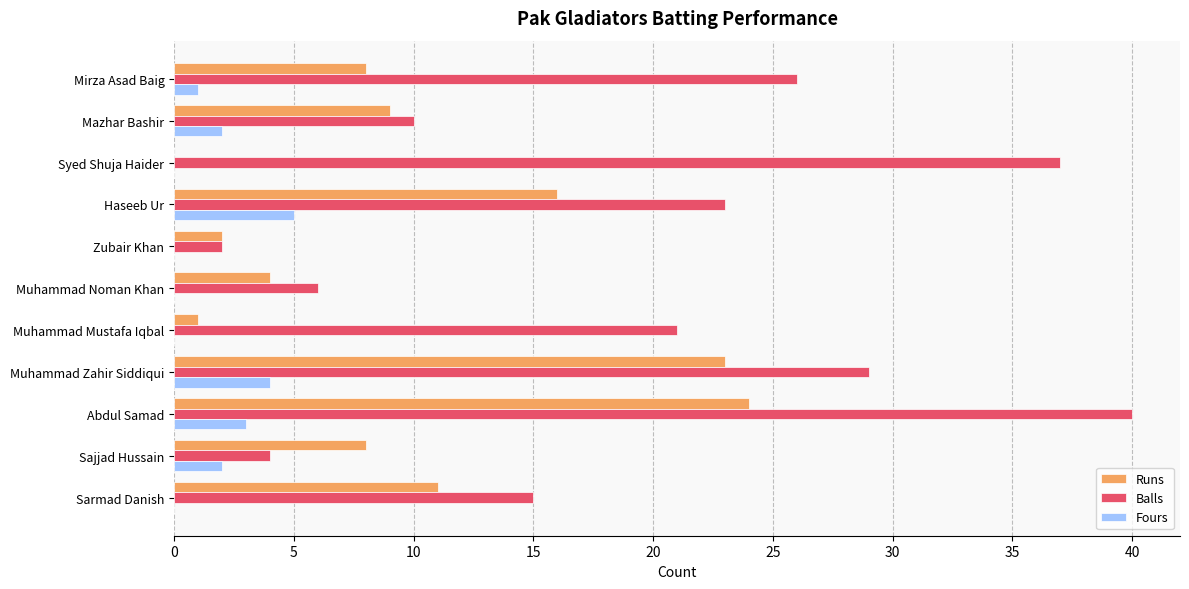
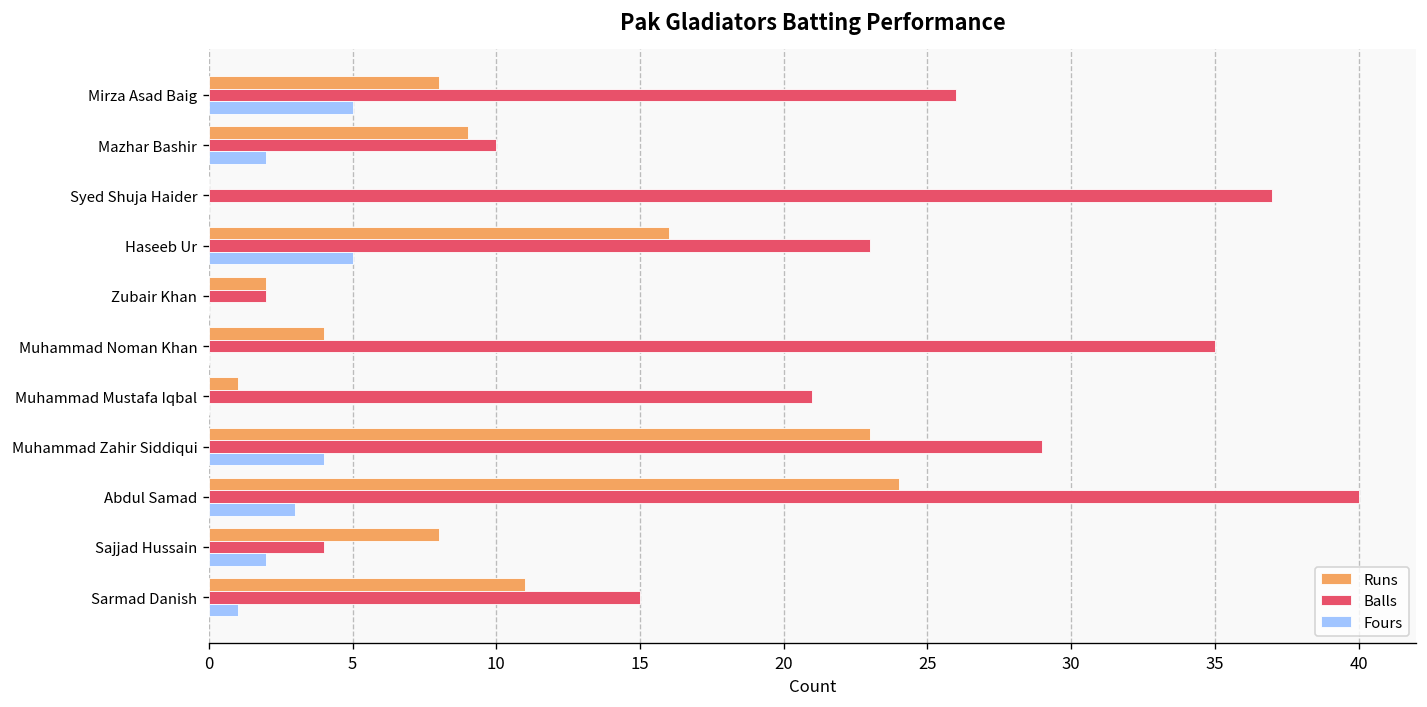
Fours, Mirza Asad Baig: 1 -> 5
Balls, Muhammad Noman Khan: 6 -> 35
Fours, Sarmad Danish: 0 -> 1
